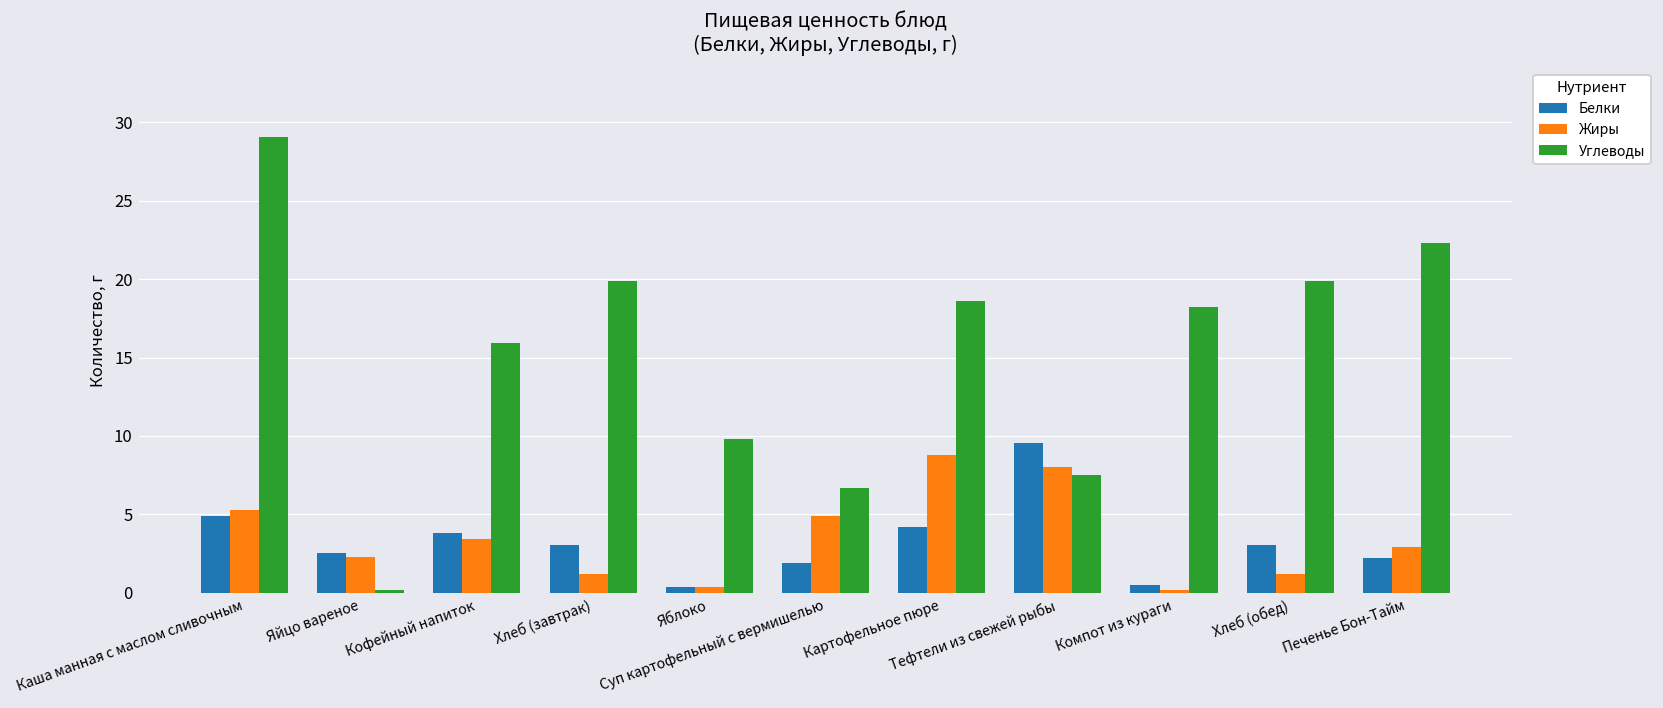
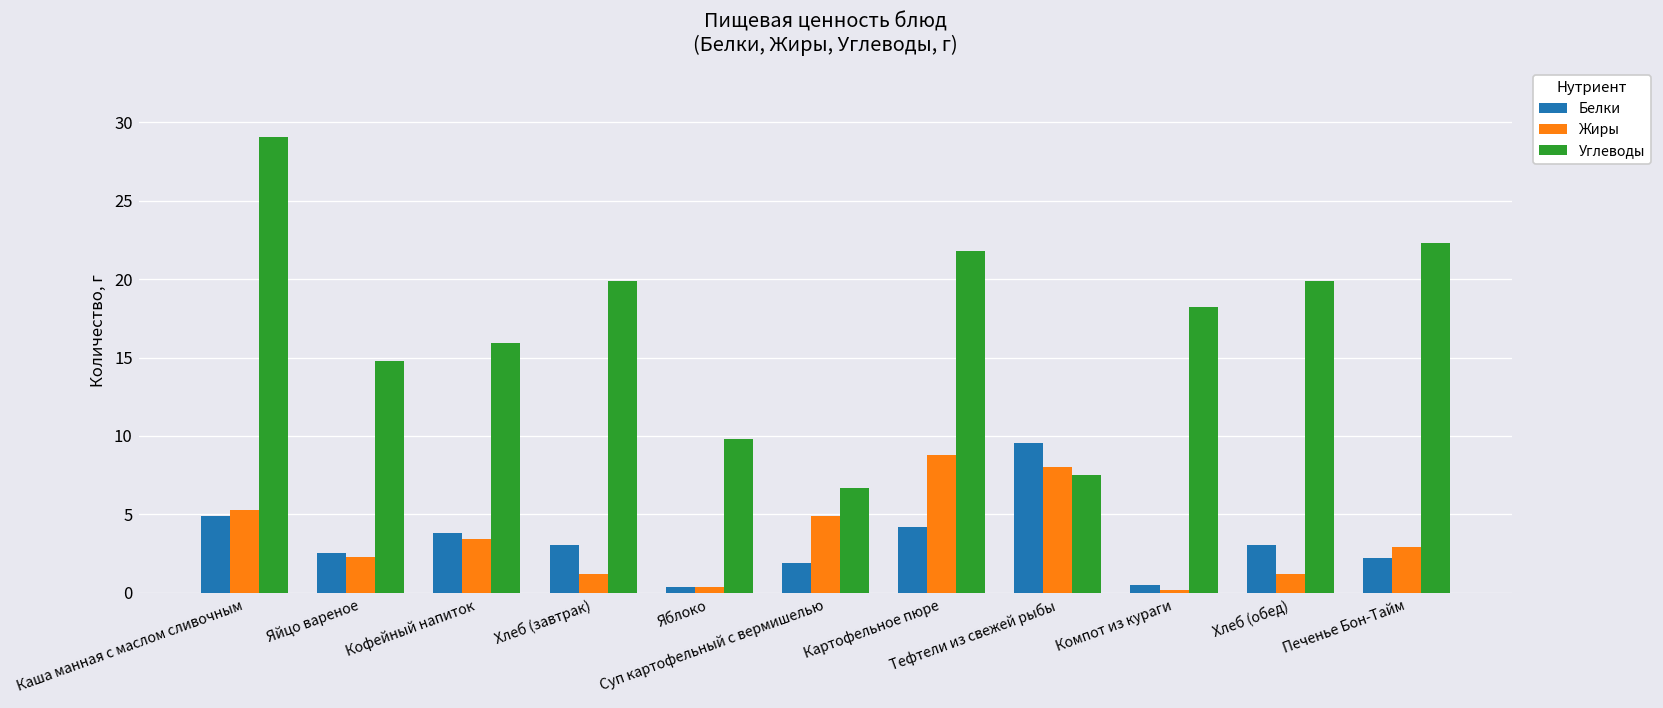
Углеводы, Яйцо вареное: 0.2 -> 14.8
Углеводы, Картофельное пюре: 18.6 -> 21.8
